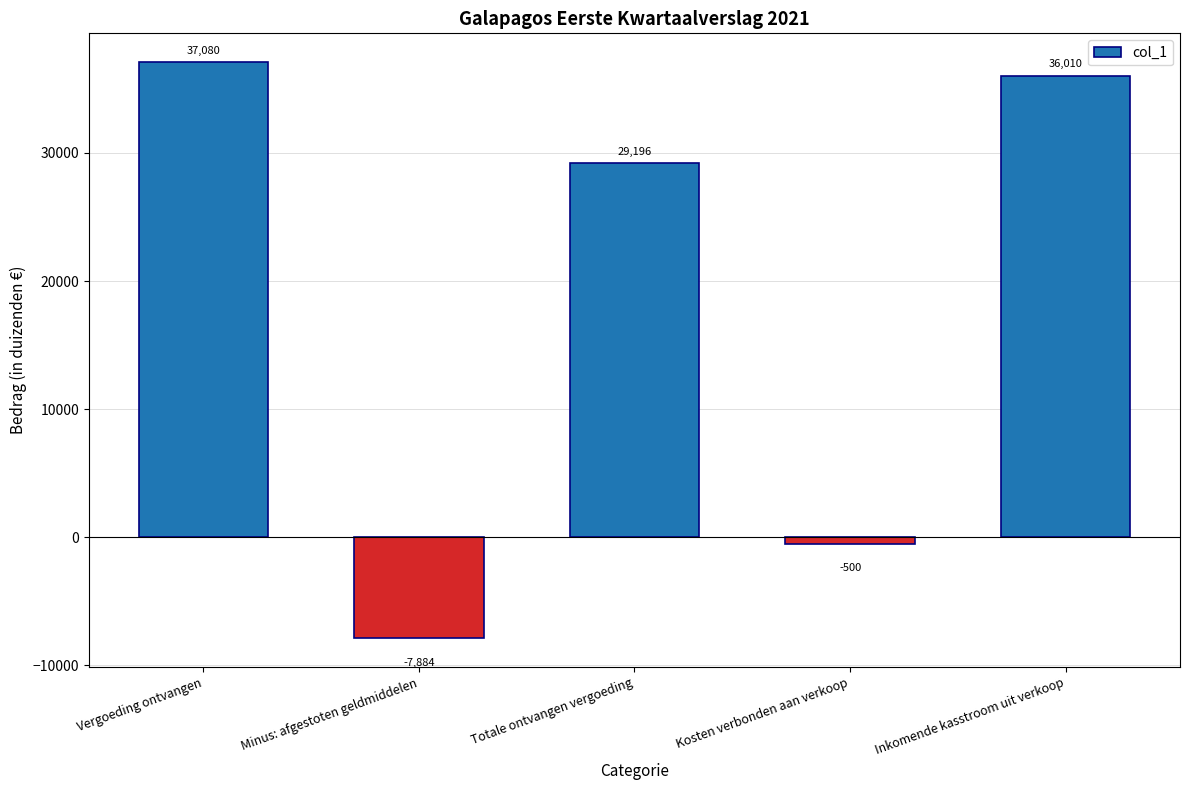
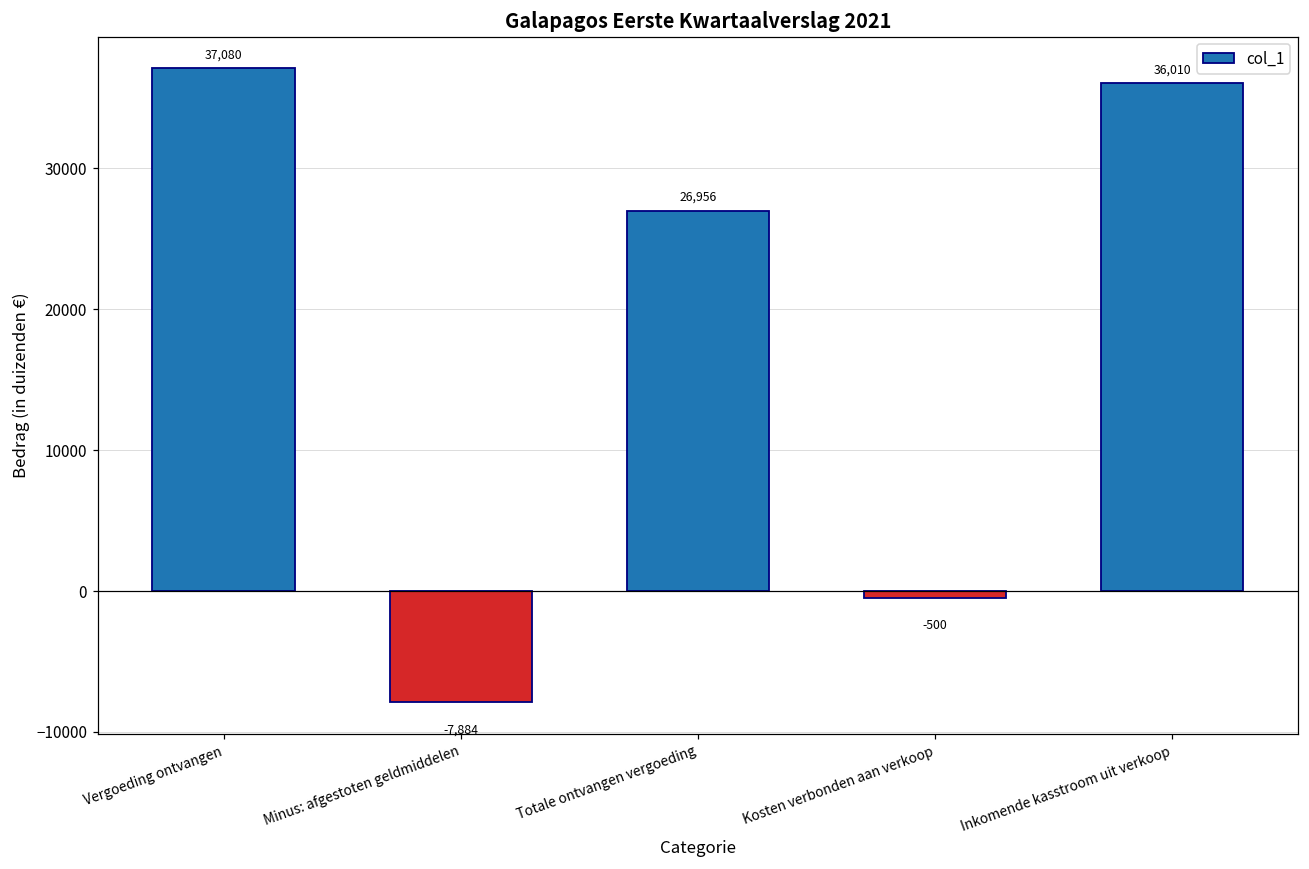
Totale ontvangen vergoeding: 29,196 -> 26,956
